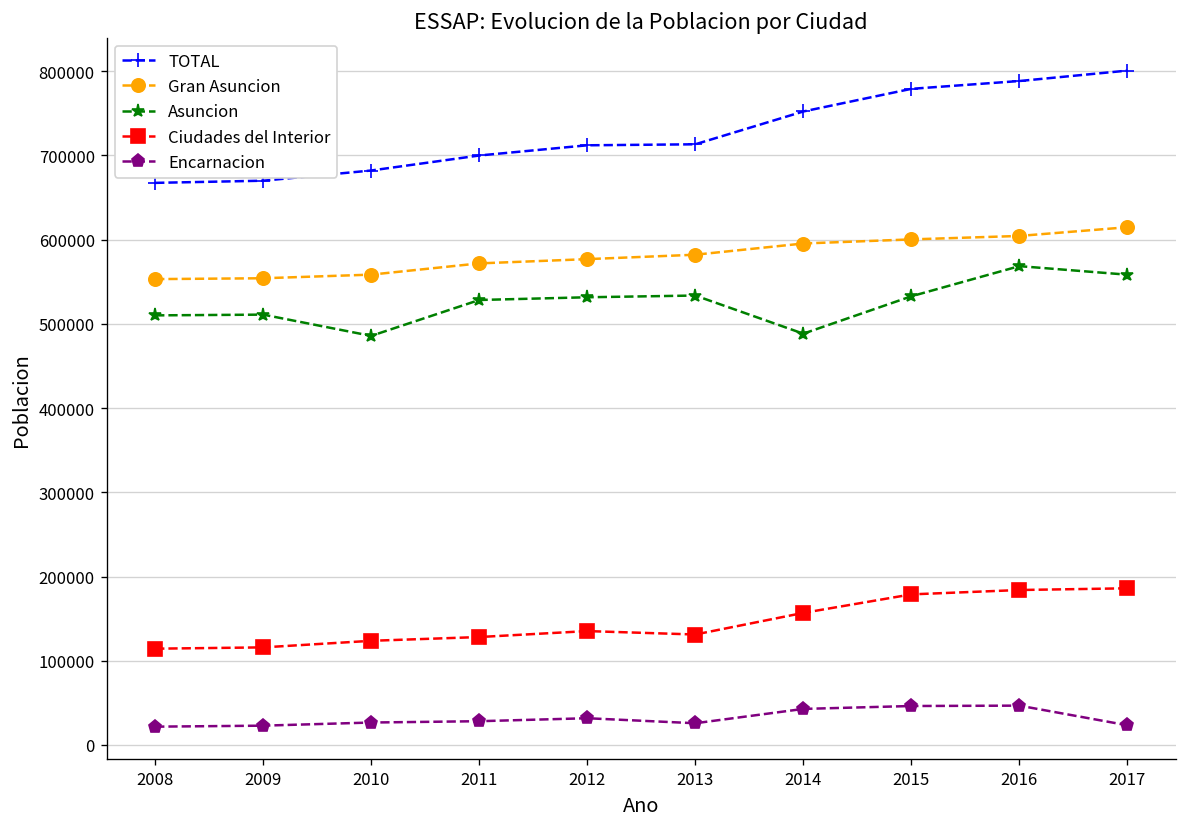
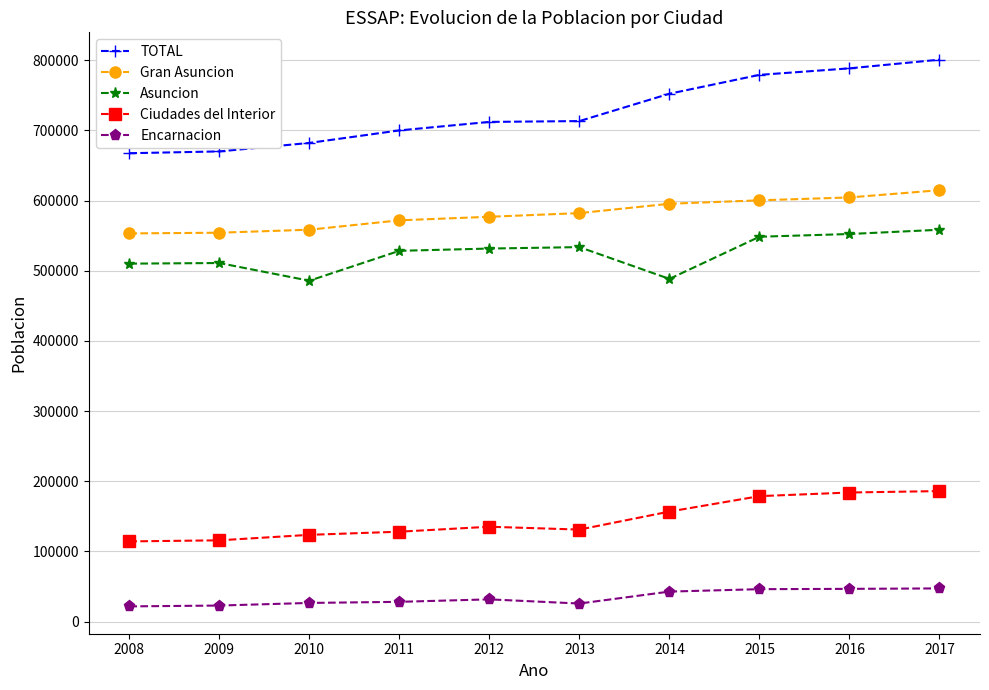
Asuncion, 2015: 530000 -> 550000
Asuncion, 2016: 570000 -> 550000
Encarnacion, 2017: 20000 -> 50000
